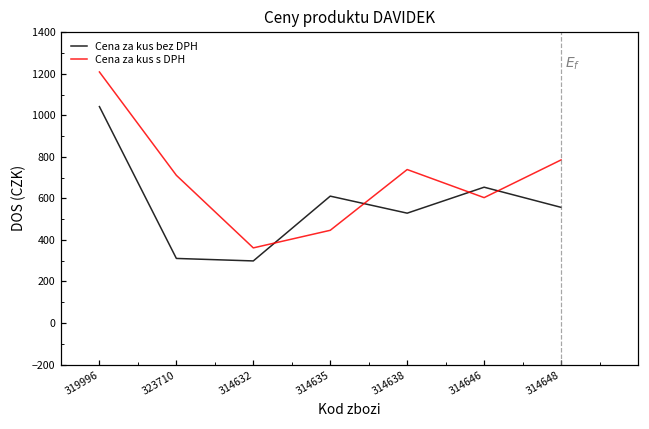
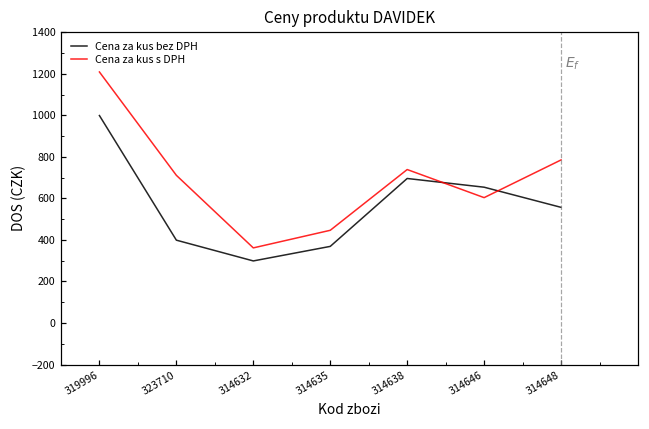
Cena za kus bez DPH, 319996: 1040 -> 1000
Cena za kus bez DPH, 323710: 310 -> 400
Cena za kus bez DPH, 314635: 610 -> 370
Cena za kus bez DPH, 314638: 530 -> 700
